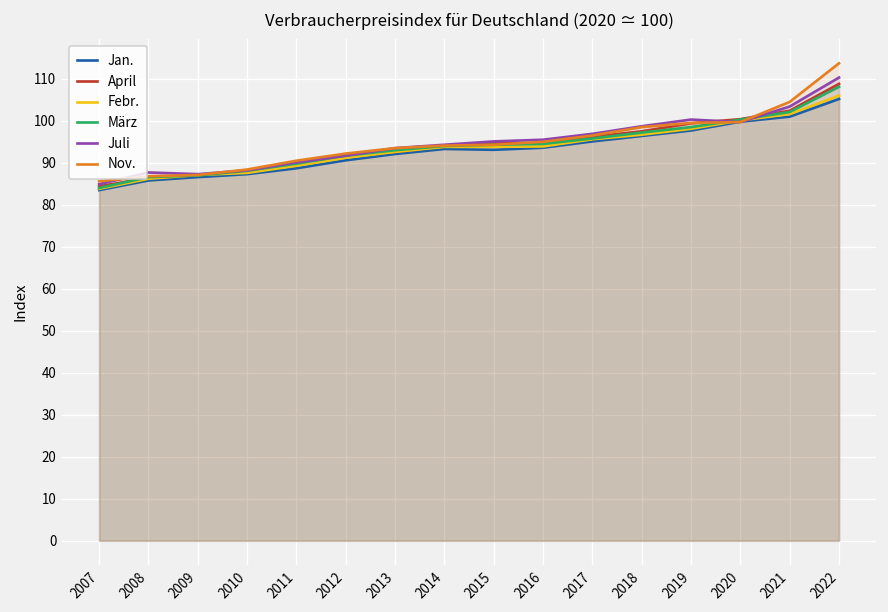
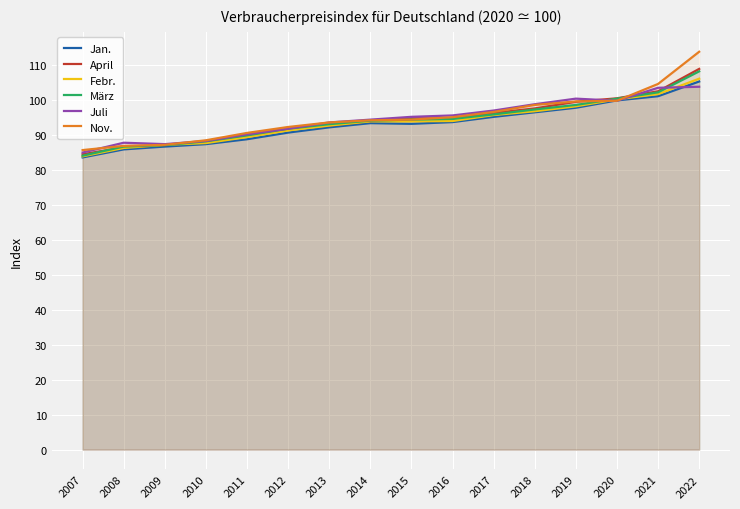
Juli, 2022: 110 -> 104
